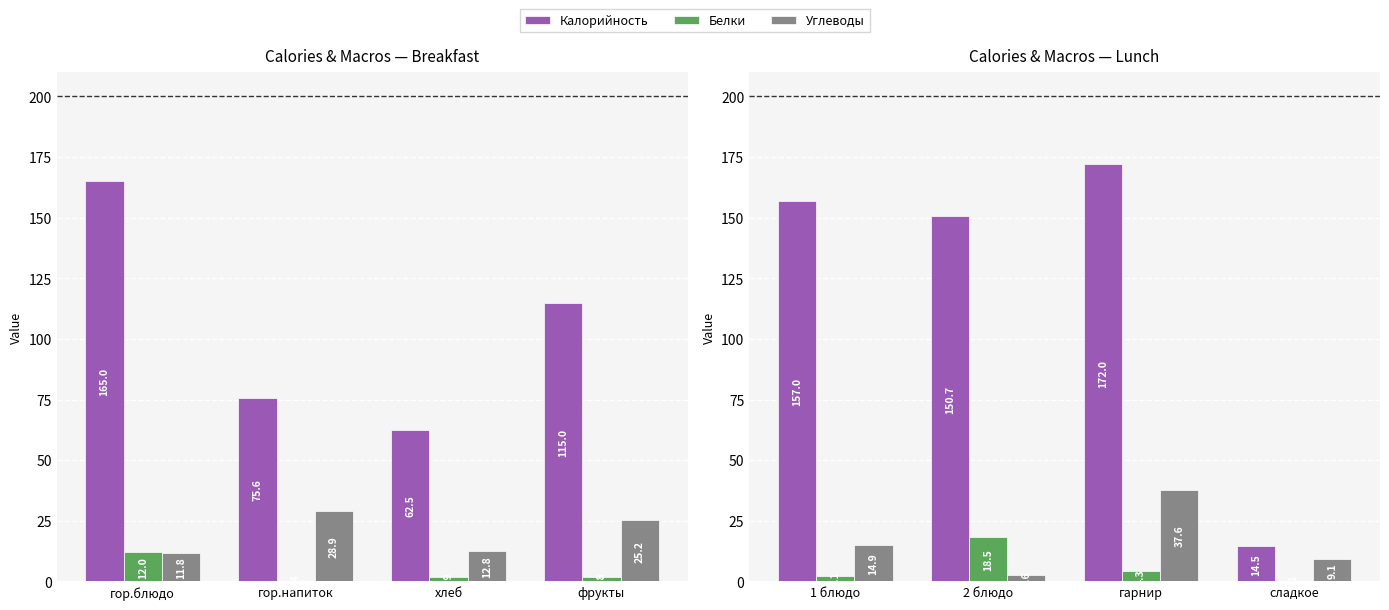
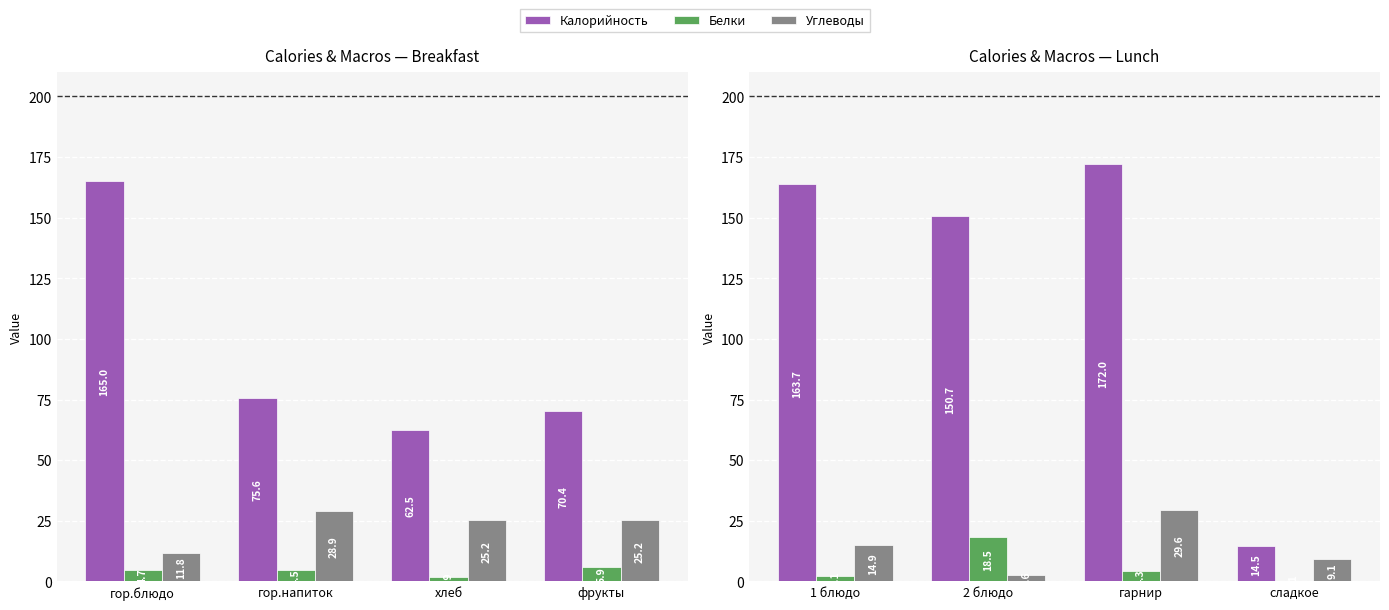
Calories & Macros — Breakfast, Белки, гор.блюдо: 12.0 -> 4.7
Calories & Macros — Breakfast, Белки, гор.напиток: 0 -> 5
Calories & Macros — Breakfast, Углеводы, хлеб: 12.8 -> 25.2
Calories & Macros — Breakfast, Калорийность, фрукты: 115.0 -> 70.4
Calories & Macros — Breakfast, Белки, фрукты: 2 -> 6
Calories & Macros — Lunch, Калорийность, 1 блюдо: 157.0 -> 163.7
Calories & Macros — Lunch, Углеводы, гарнир: 37.6 -> 29.6
